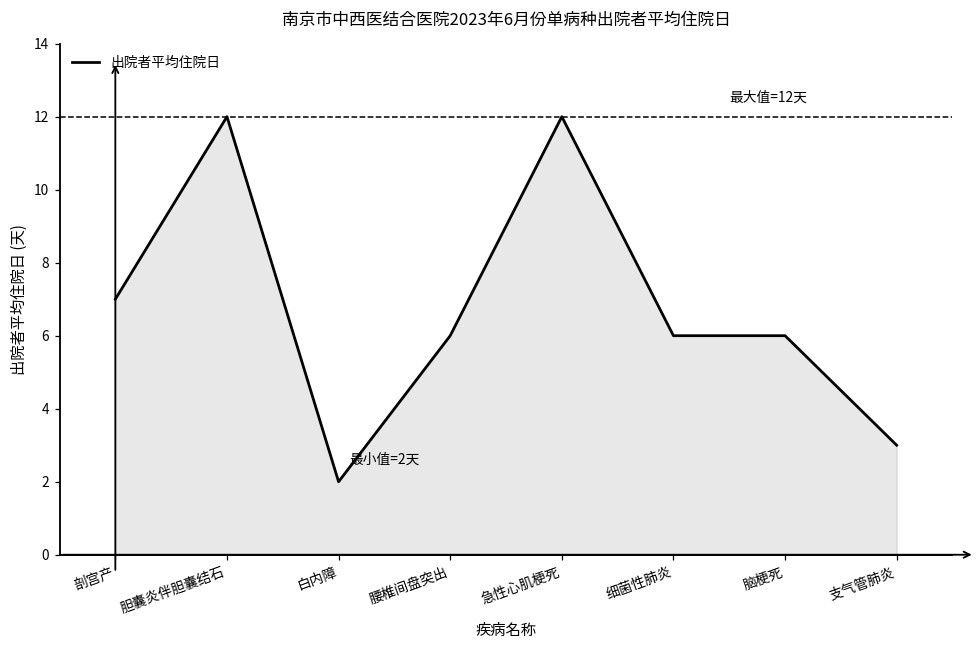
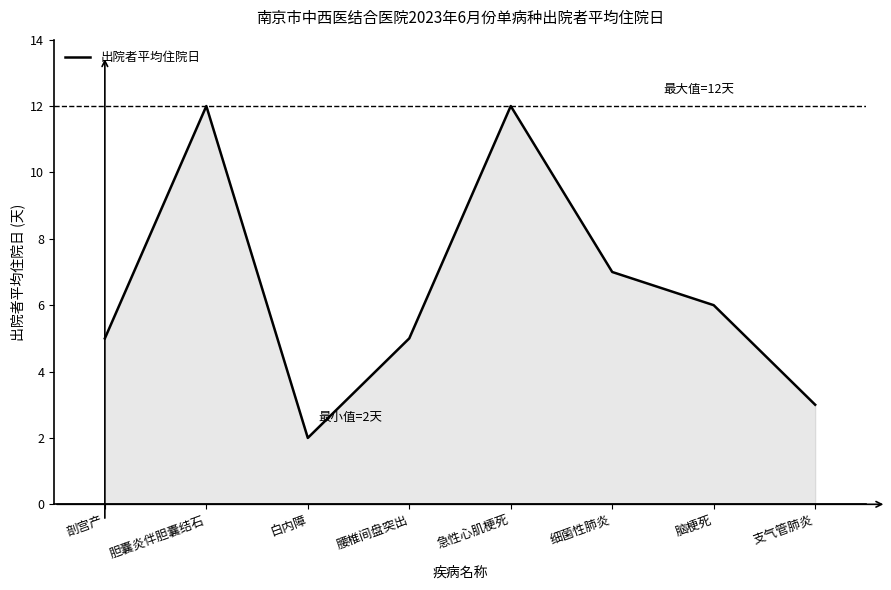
剖宫产: 7 -> 5
腰椎间盘突出: 6 -> 5
细菌性肺炎: 6 -> 7
